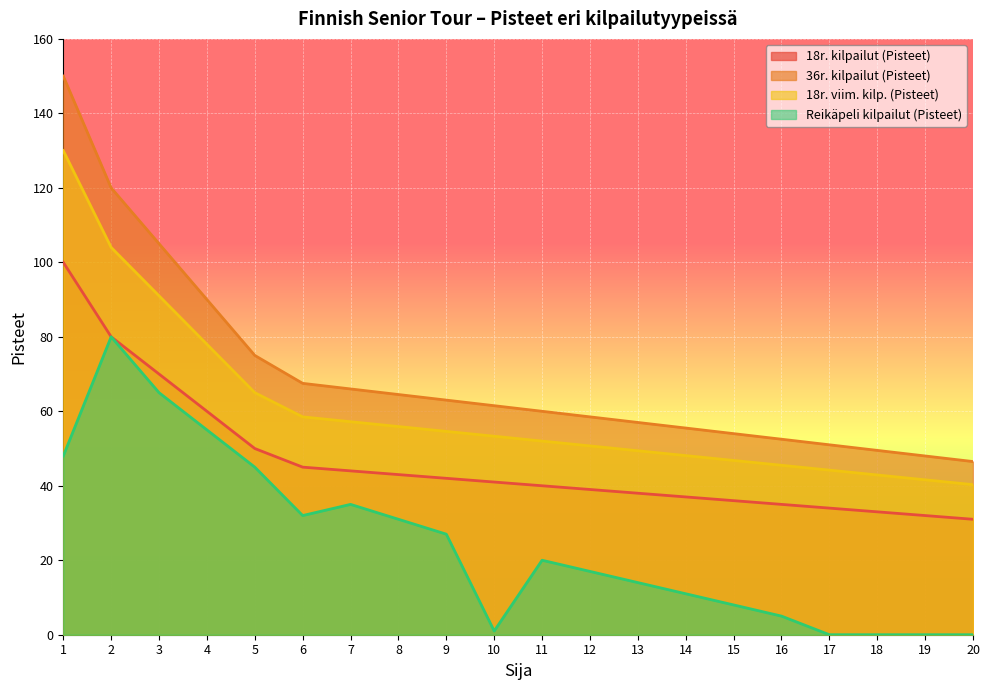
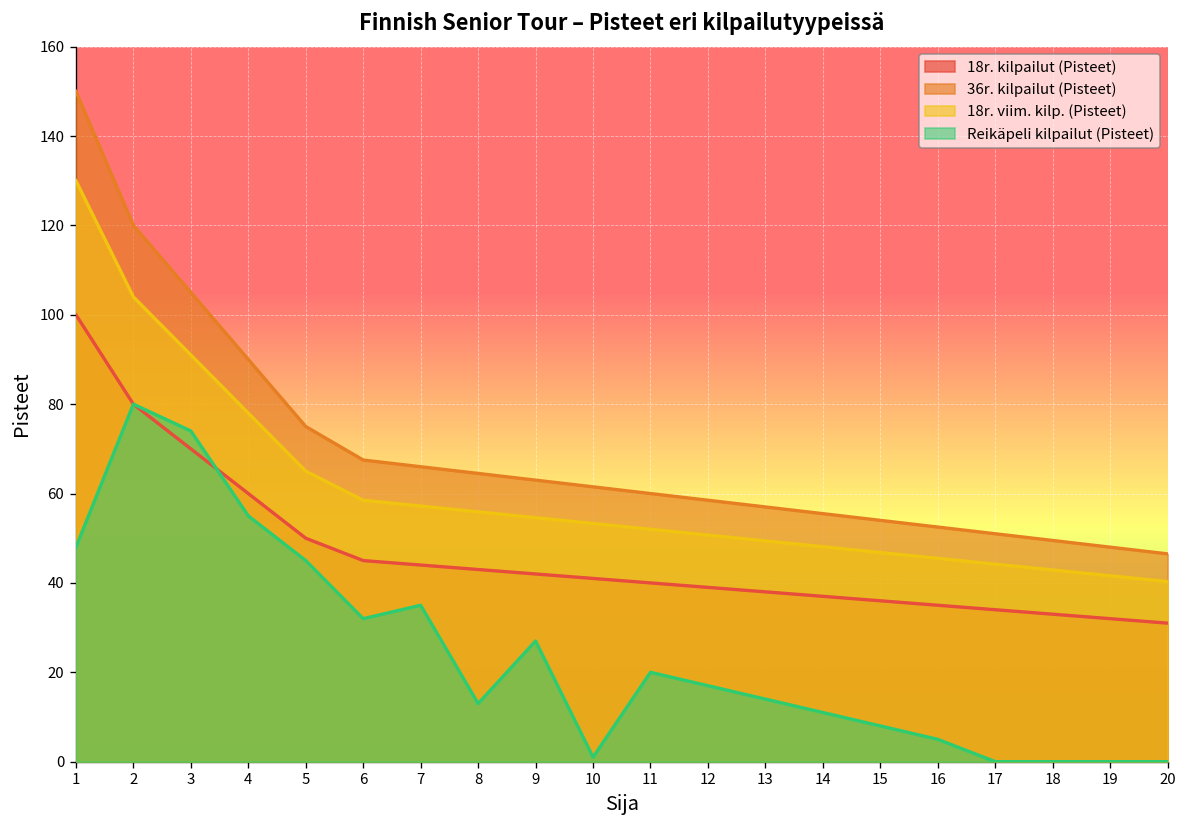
Reikäpeli kilpailut (Pisteet), 3: 65 -> 74
Reikäpeli kilpailut (Pisteet), 8: 31 -> 13
